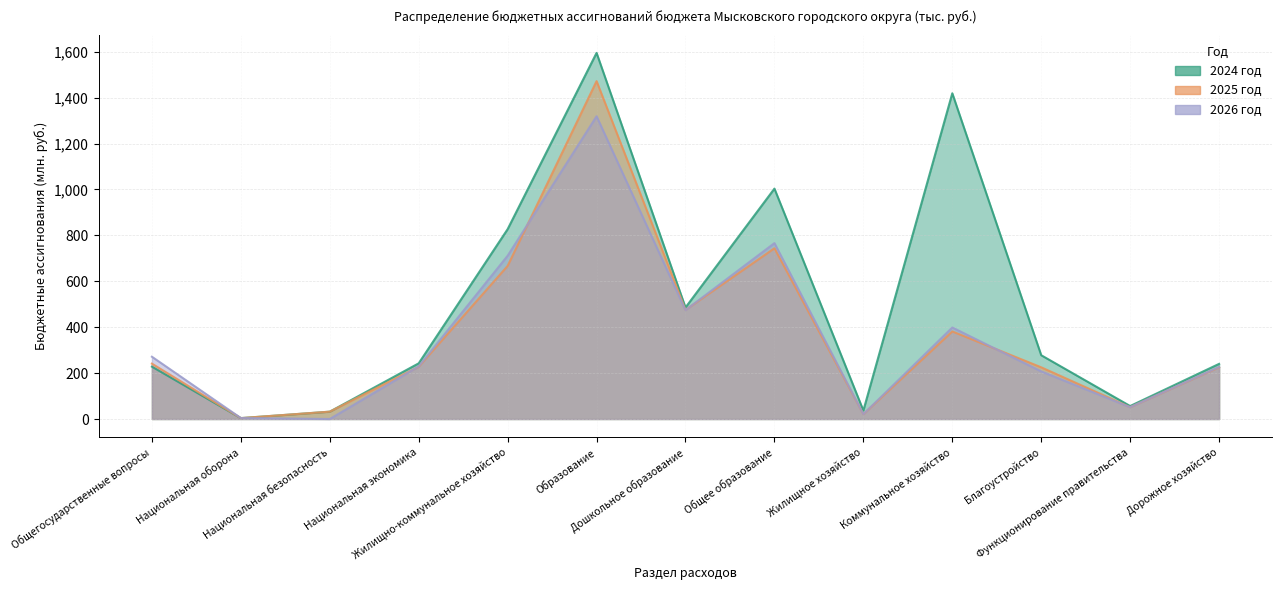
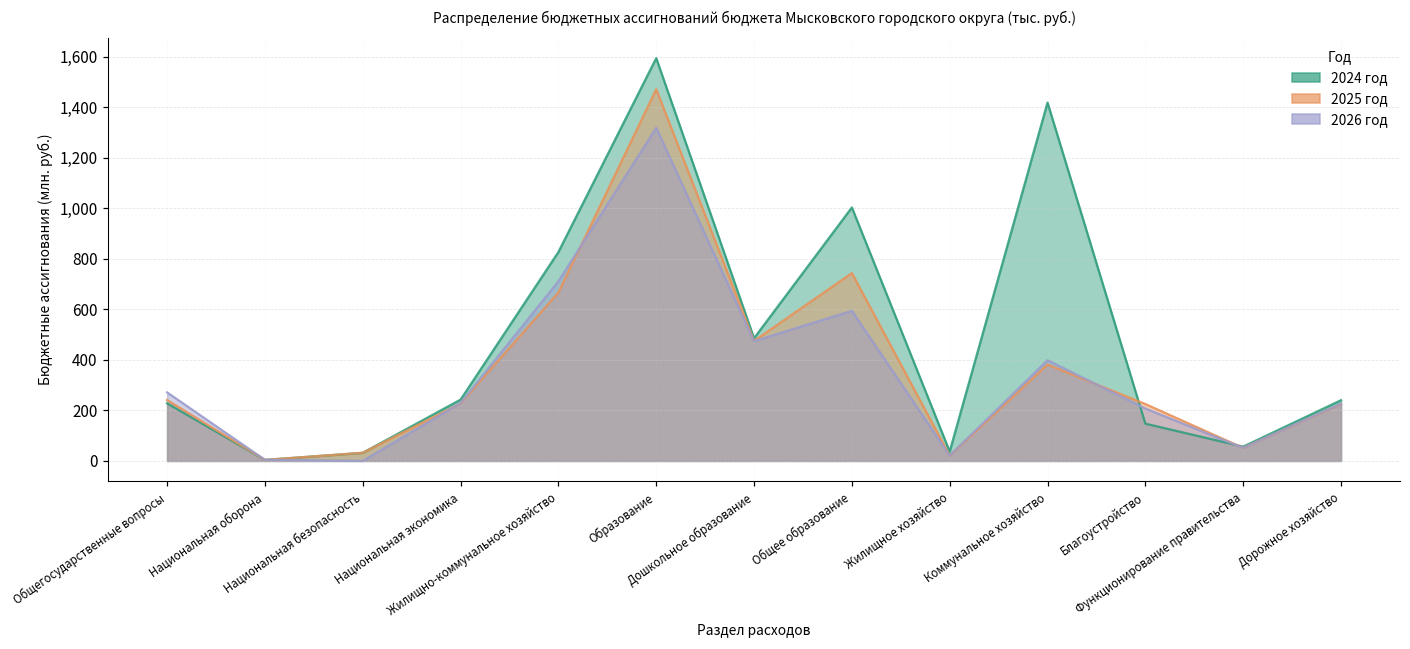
2026 год, Общее образование: 770 -> 590
2024 год, Благоустройство: 280 -> 150
